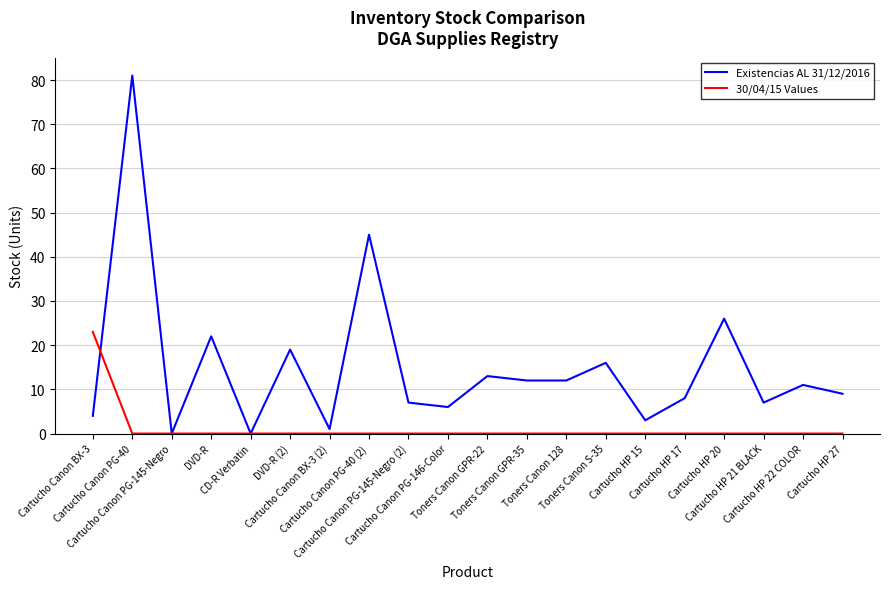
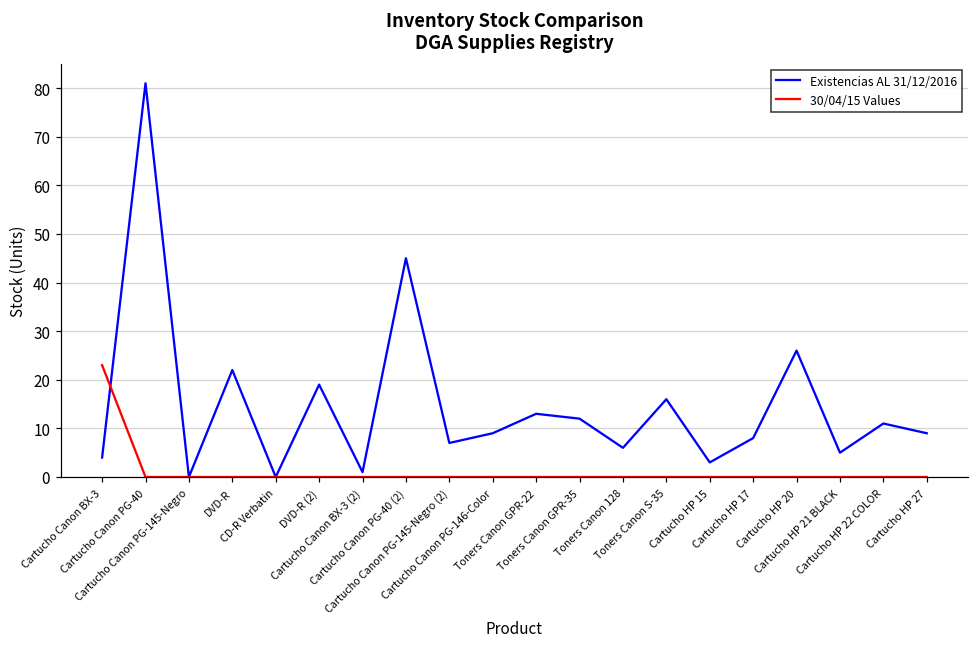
Existencias AL 31/12/2016, Cartucho Canon PG-146-Color: 6 -> 9
Existencias AL 31/12/2016, Toners Canon 128: 12 -> 6
Existencias AL 31/12/2016, Cartucho HP 21 BLACK: 7 -> 5
